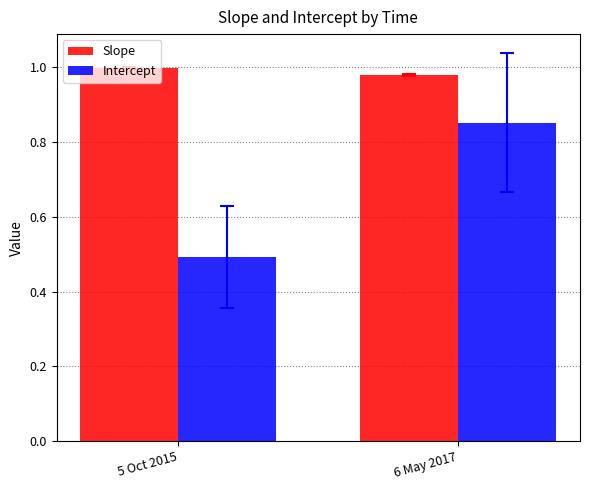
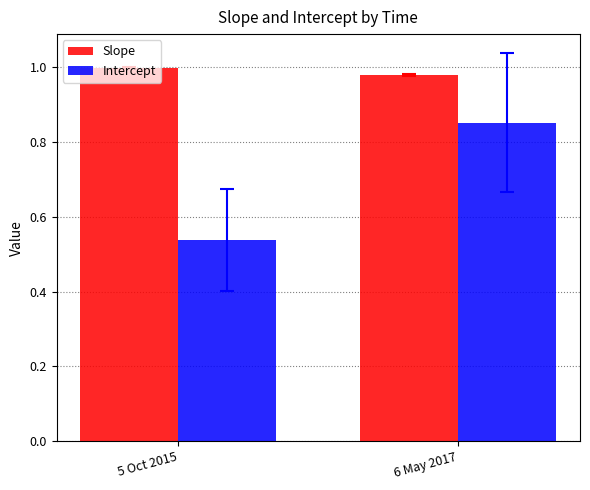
Intercept, 5 Oct 2015: 0.49 -> 0.54
